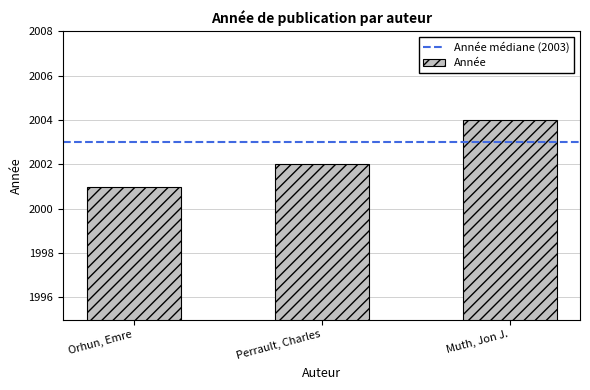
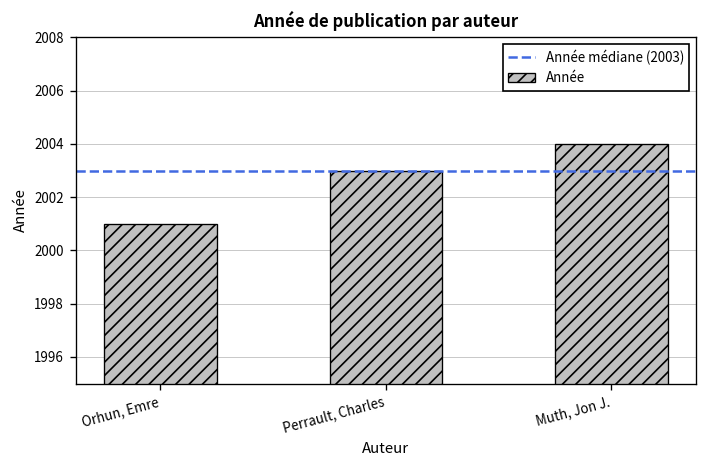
Perrault, Charles: 2002 -> 2003
